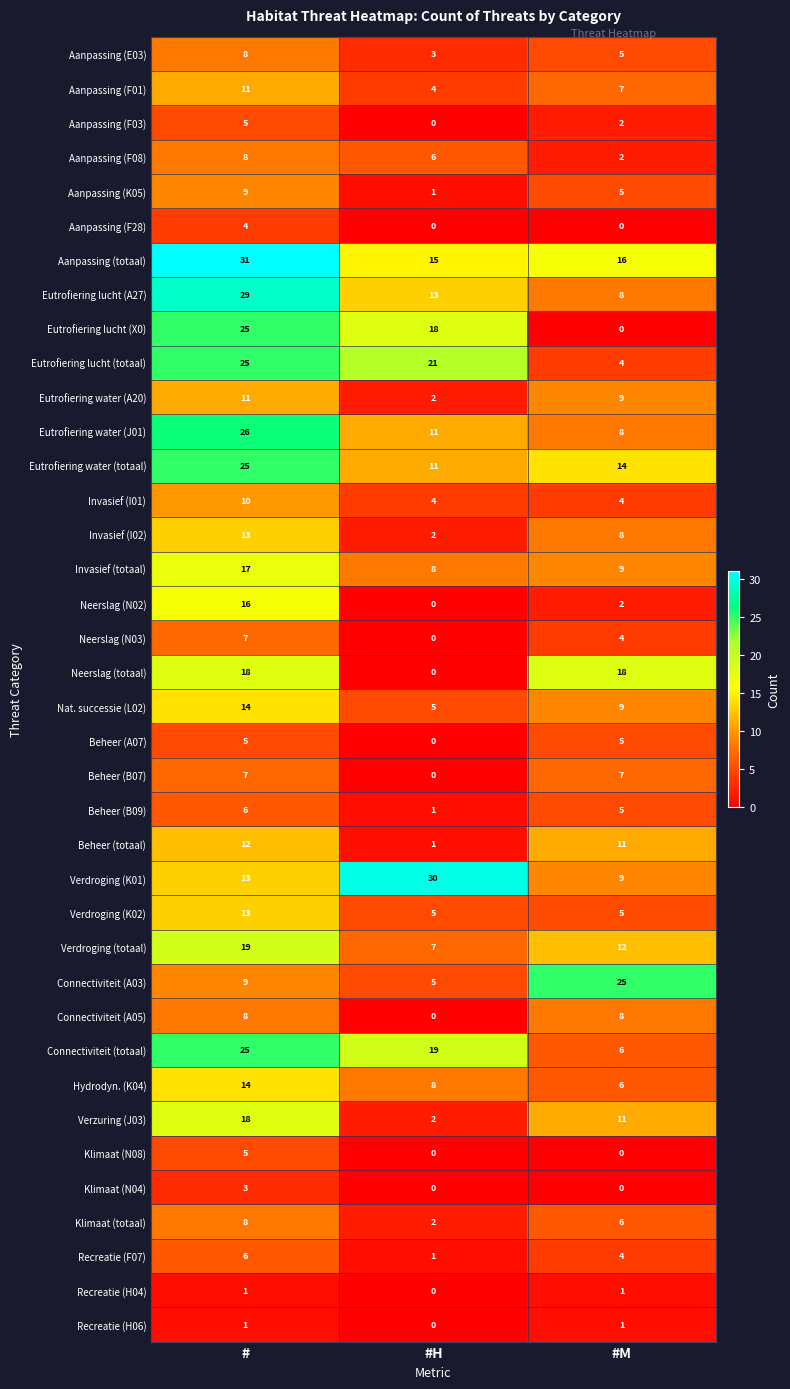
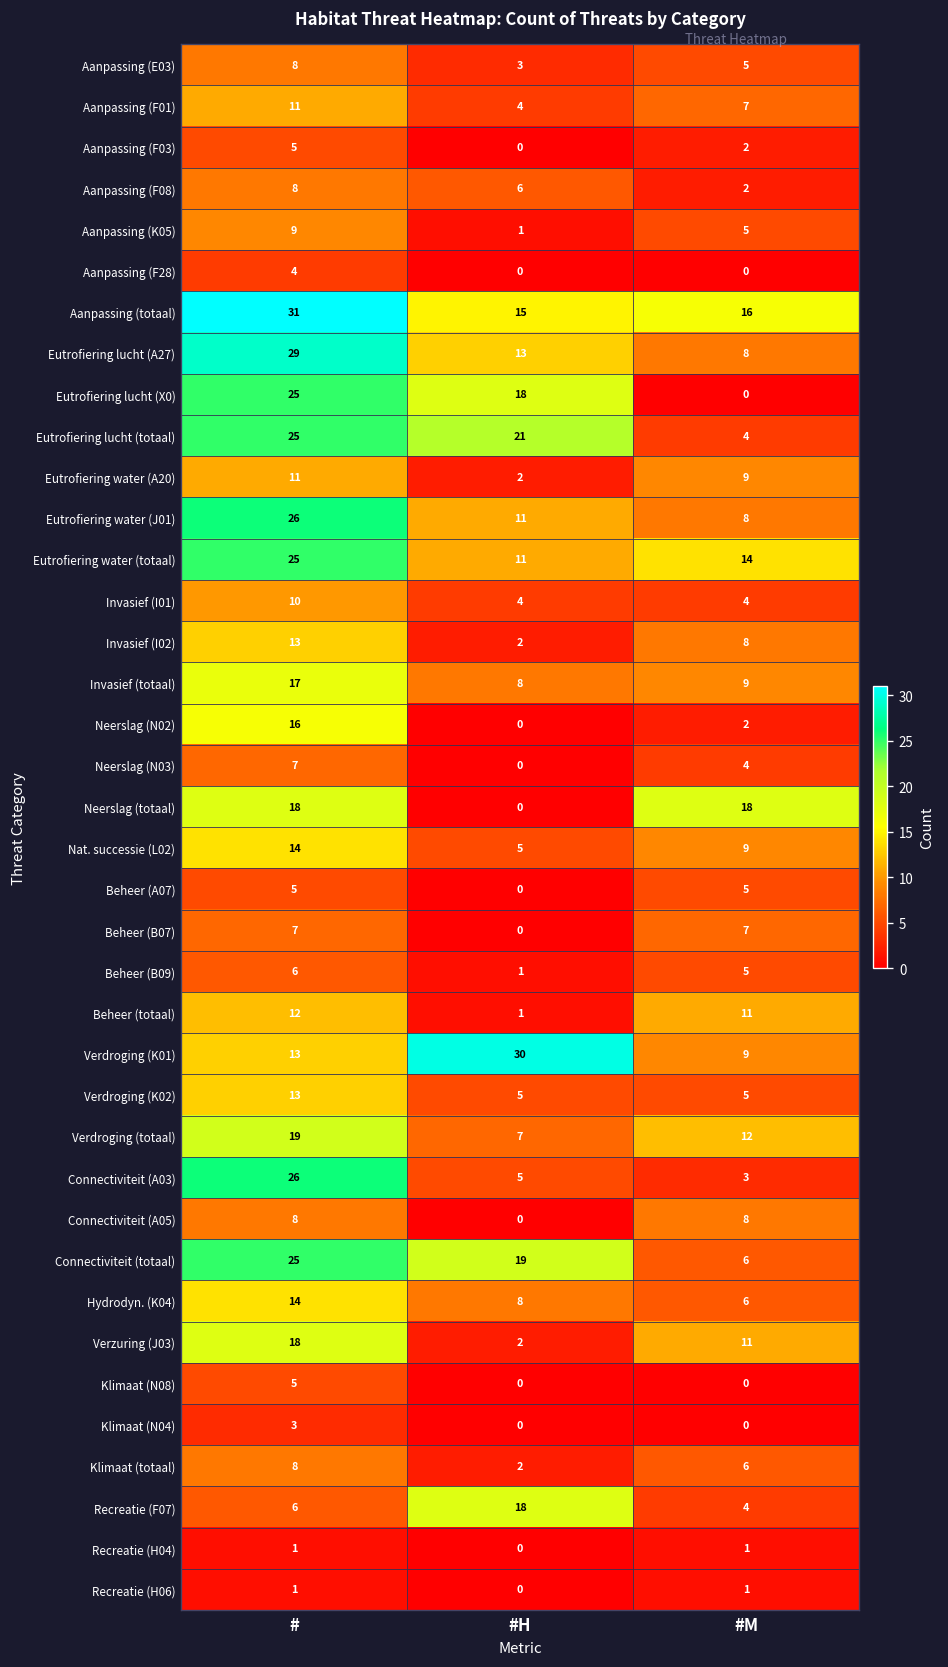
Connectiviteit (A03), #: 9 -> 26
Connectiviteit (A03), #M: 25 -> 3
Recreatie (F07), #H: 1 -> 18
